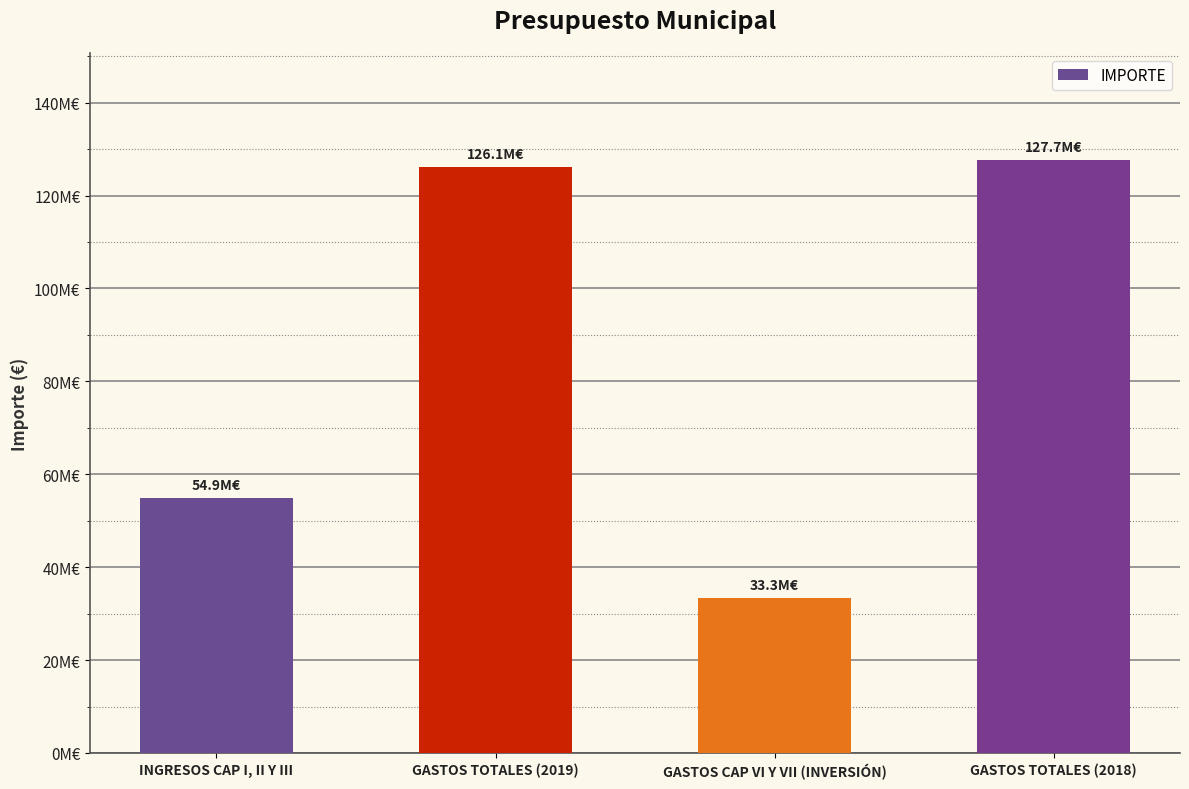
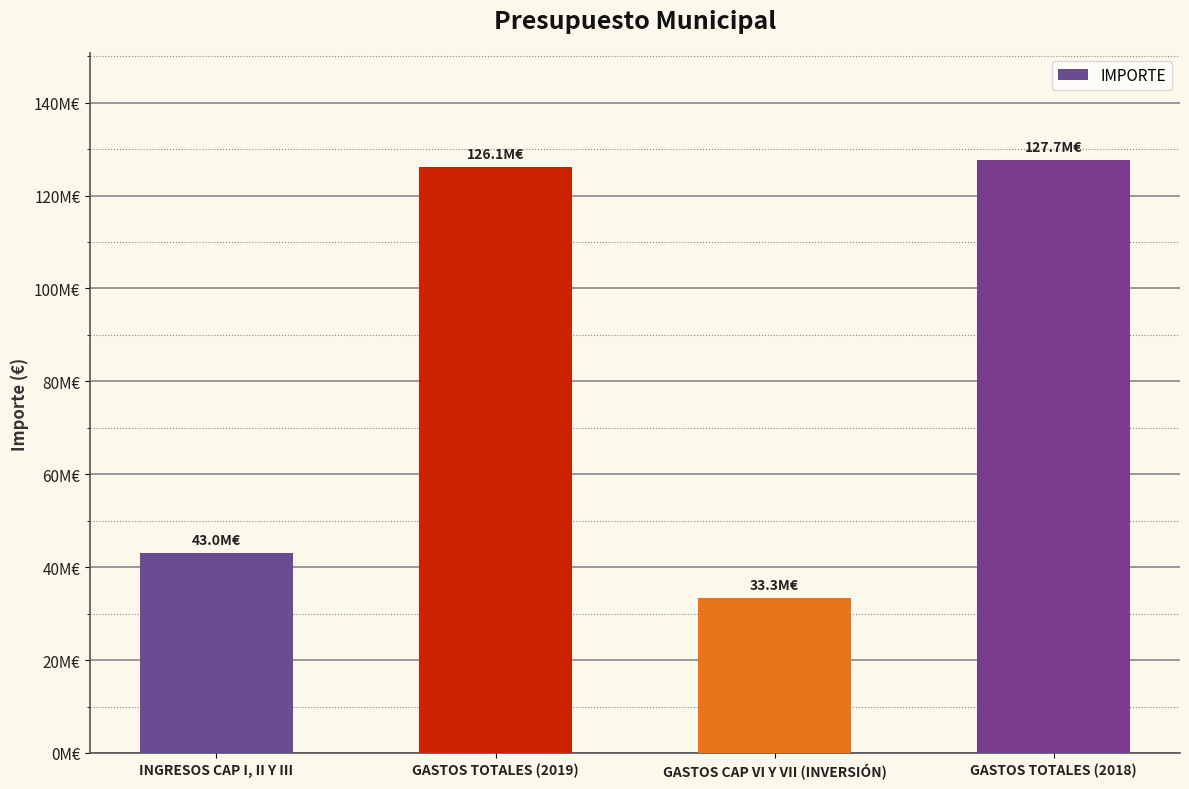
INGRESOS CAP I, II Y III: 54.9M€ -> 43.0M€
